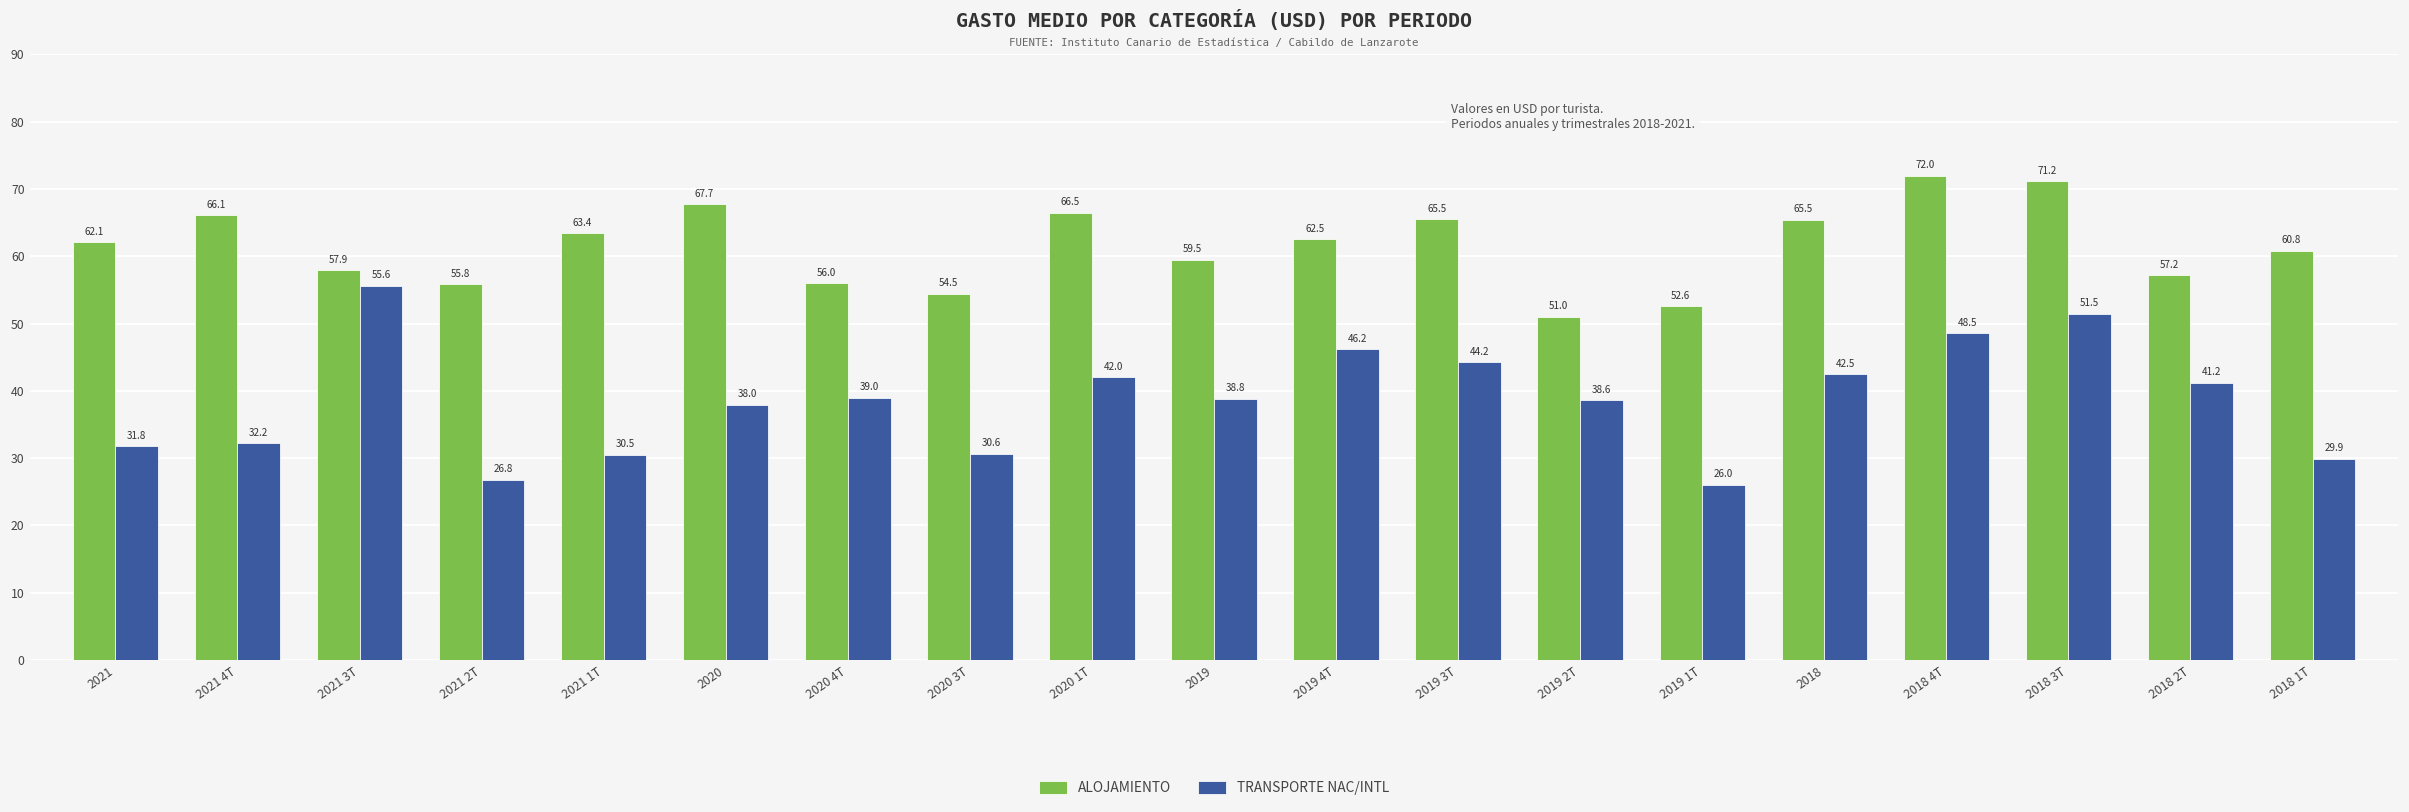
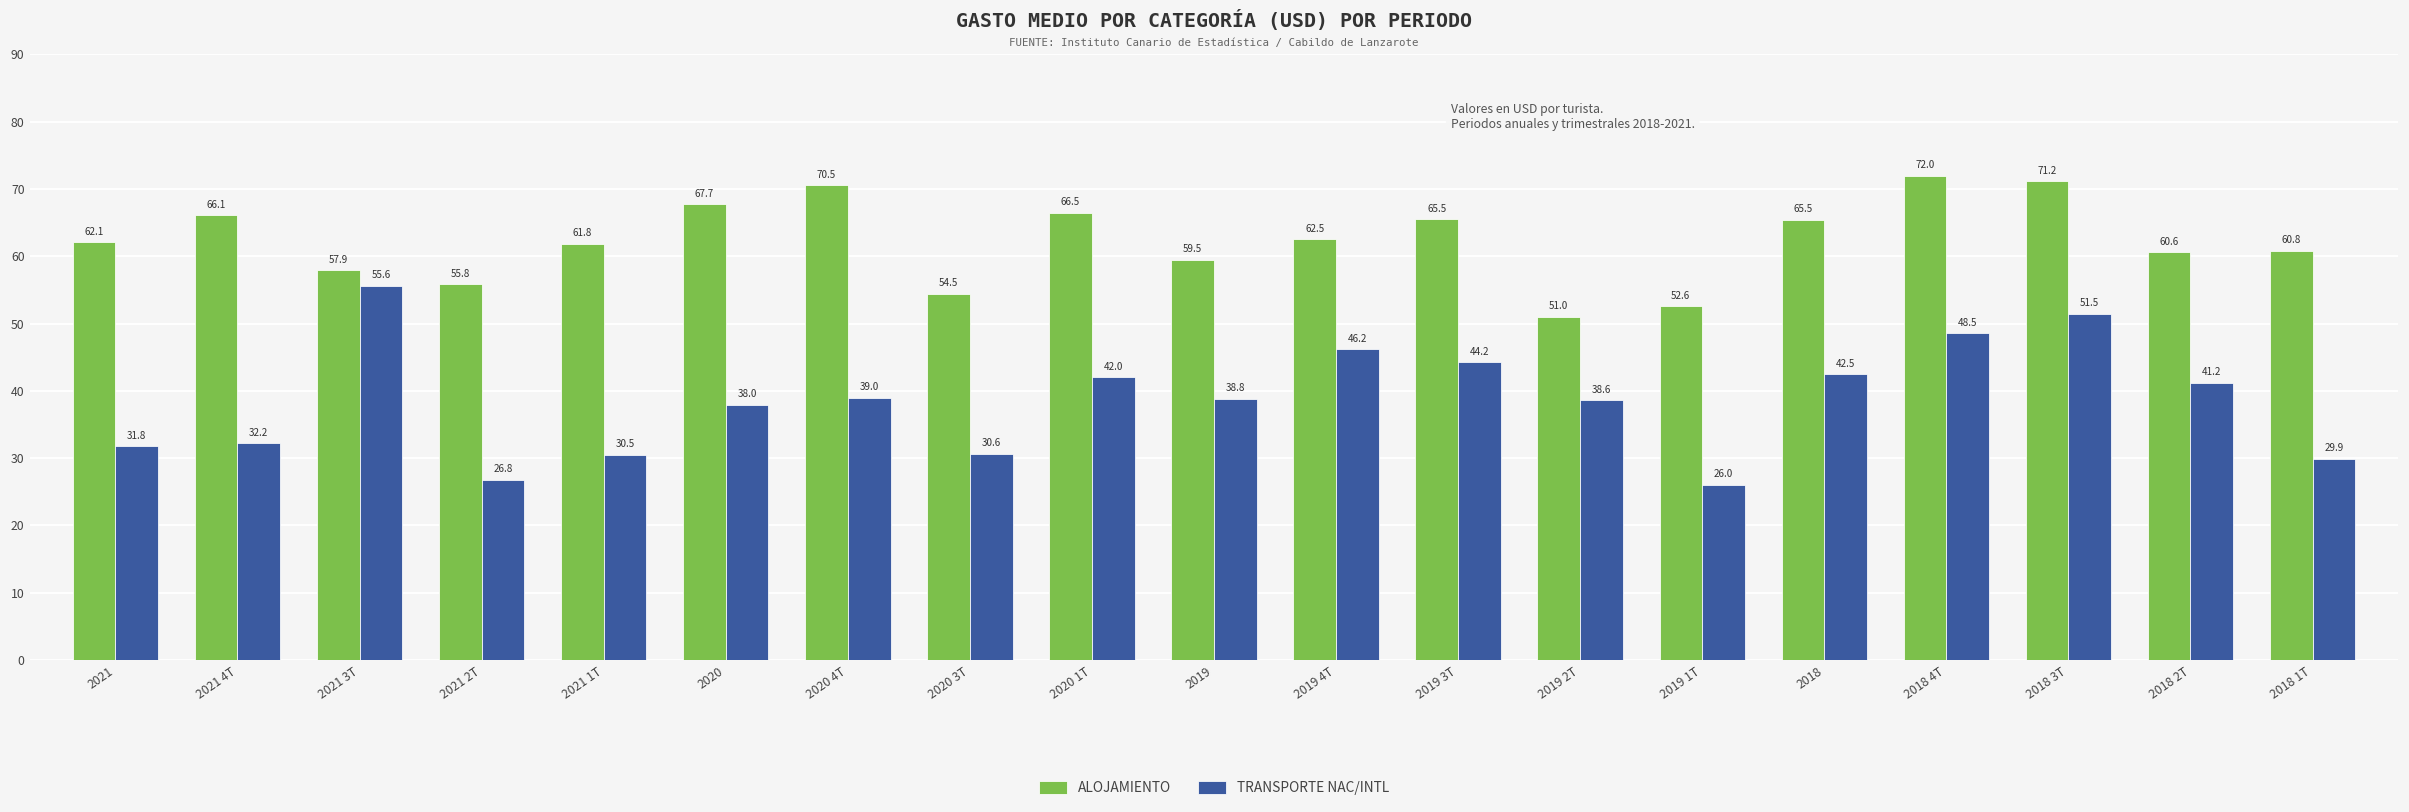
ALOJAMIENTO, 2021 1T: 63.4 -> 61.8
ALOJAMIENTO, 2020 4T: 56.0 -> 70.5
ALOJAMIENTO, 2018 2T: 57.2 -> 60.6
